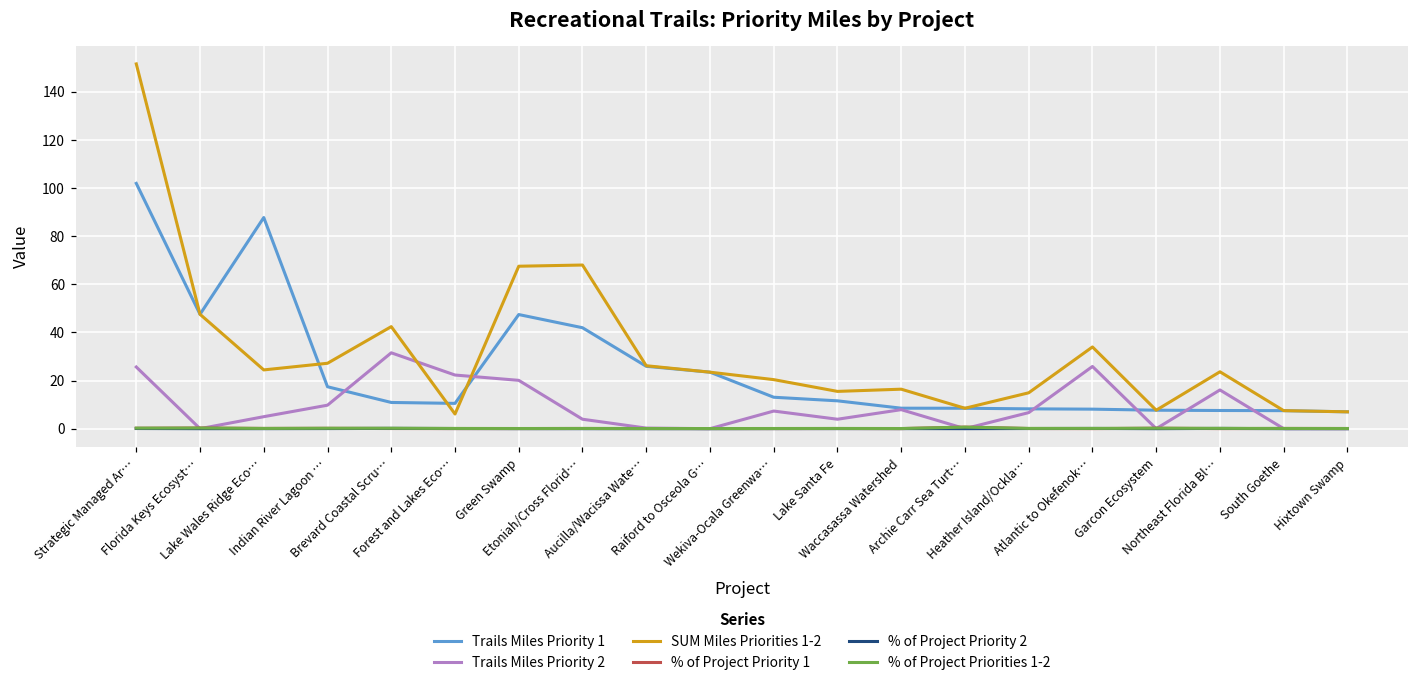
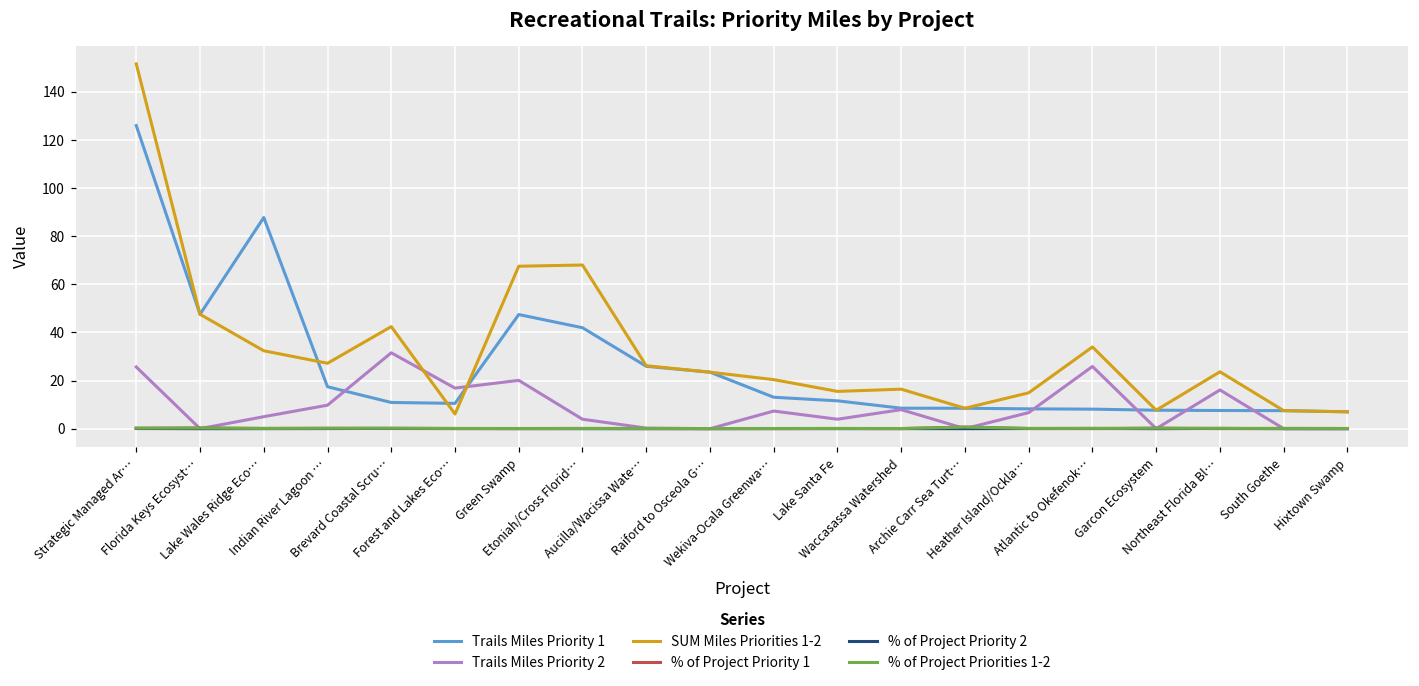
Trails Miles Priority 1, Strategic Managed Ar…: 102 -> 126
SUM Miles Priorities 1-2, Lake Wales Ridge Eco…: 24 -> 32
Trails Miles Priority 2, Forest and Lakes Eco…: 22 -> 17
